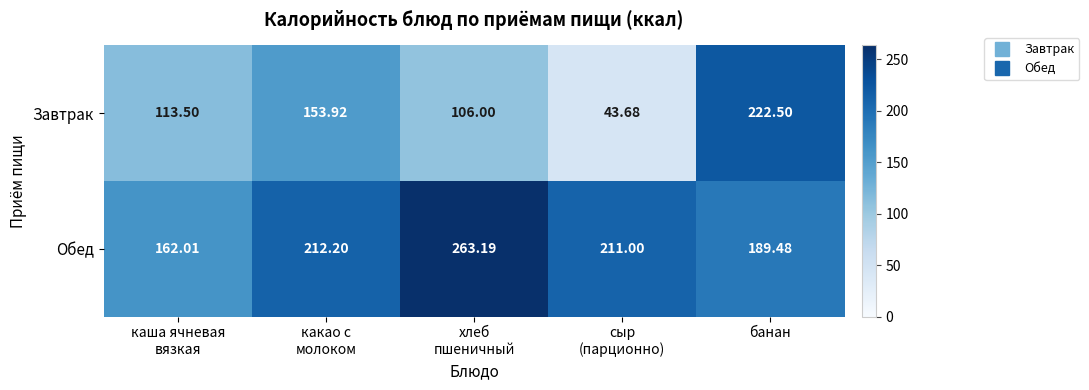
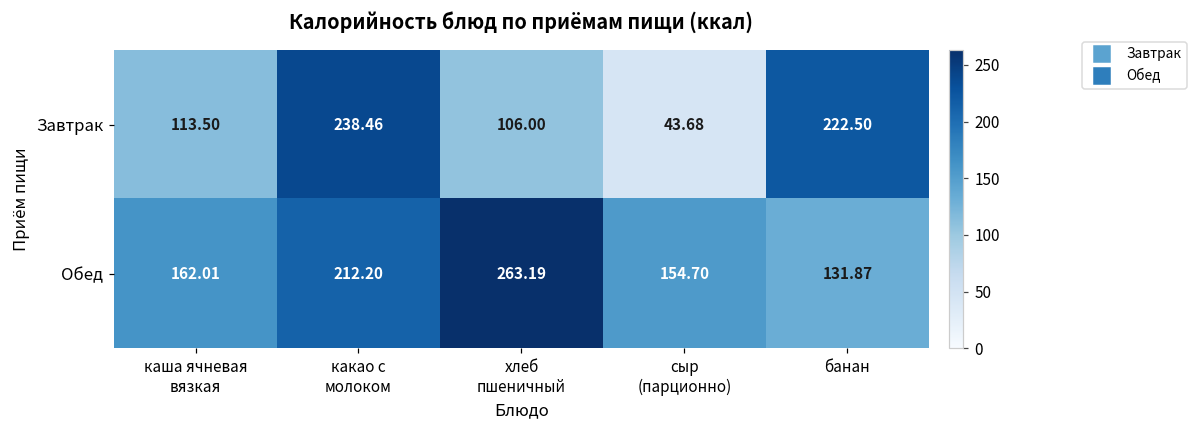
Завтрак, какао с молоком: 153.92 -> 238.46
Обед, сыр (парционно): 211.00 -> 154.70
Обед, банан: 189.48 -> 131.87
